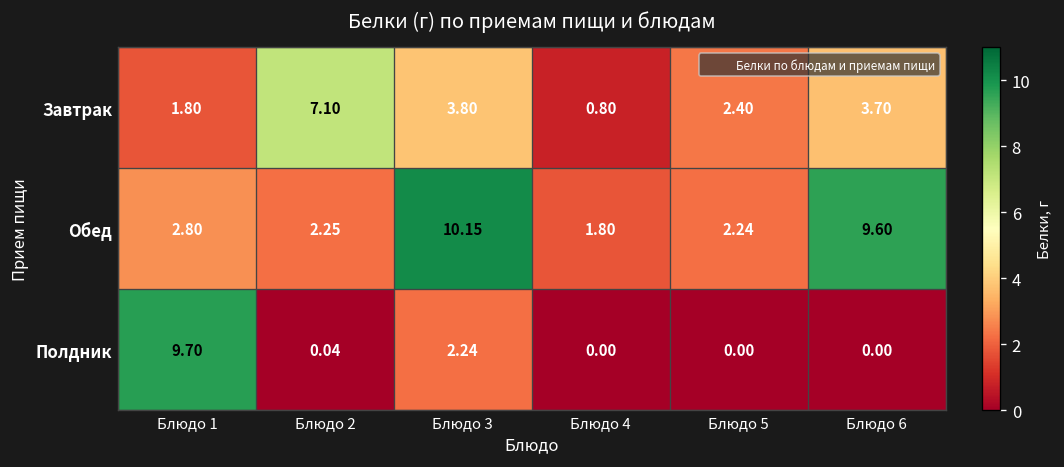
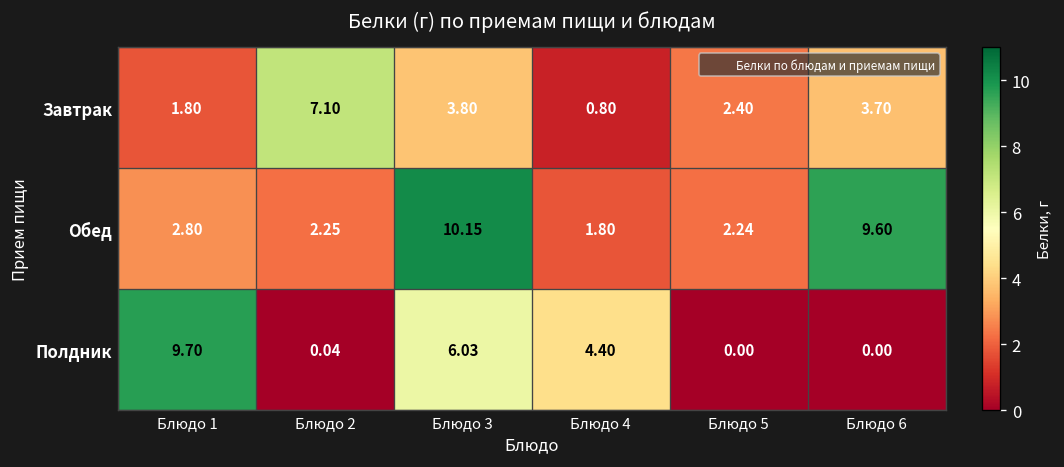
Полдник, Блюдо 3: 2.24 -> 6.03
Полдник, Блюдо 4: 0.00 -> 4.40
